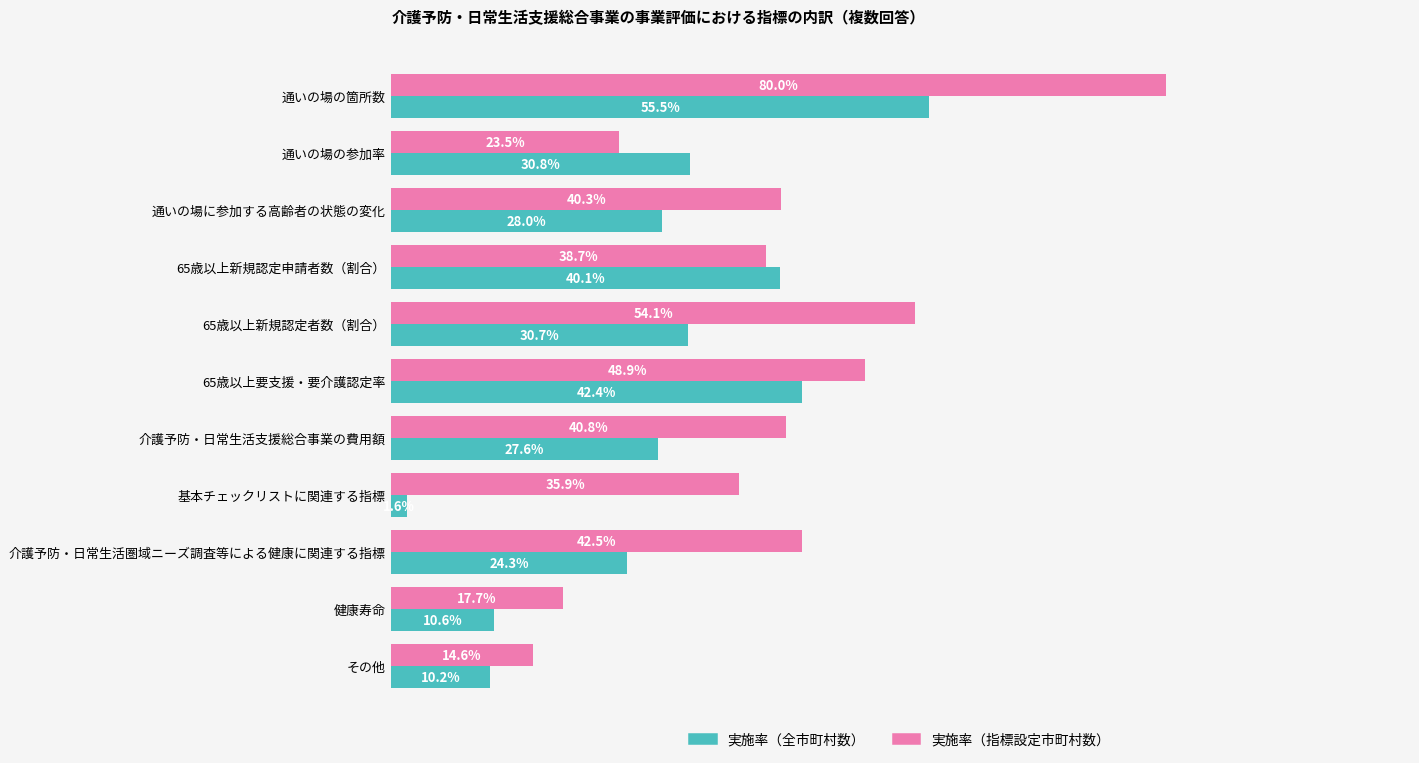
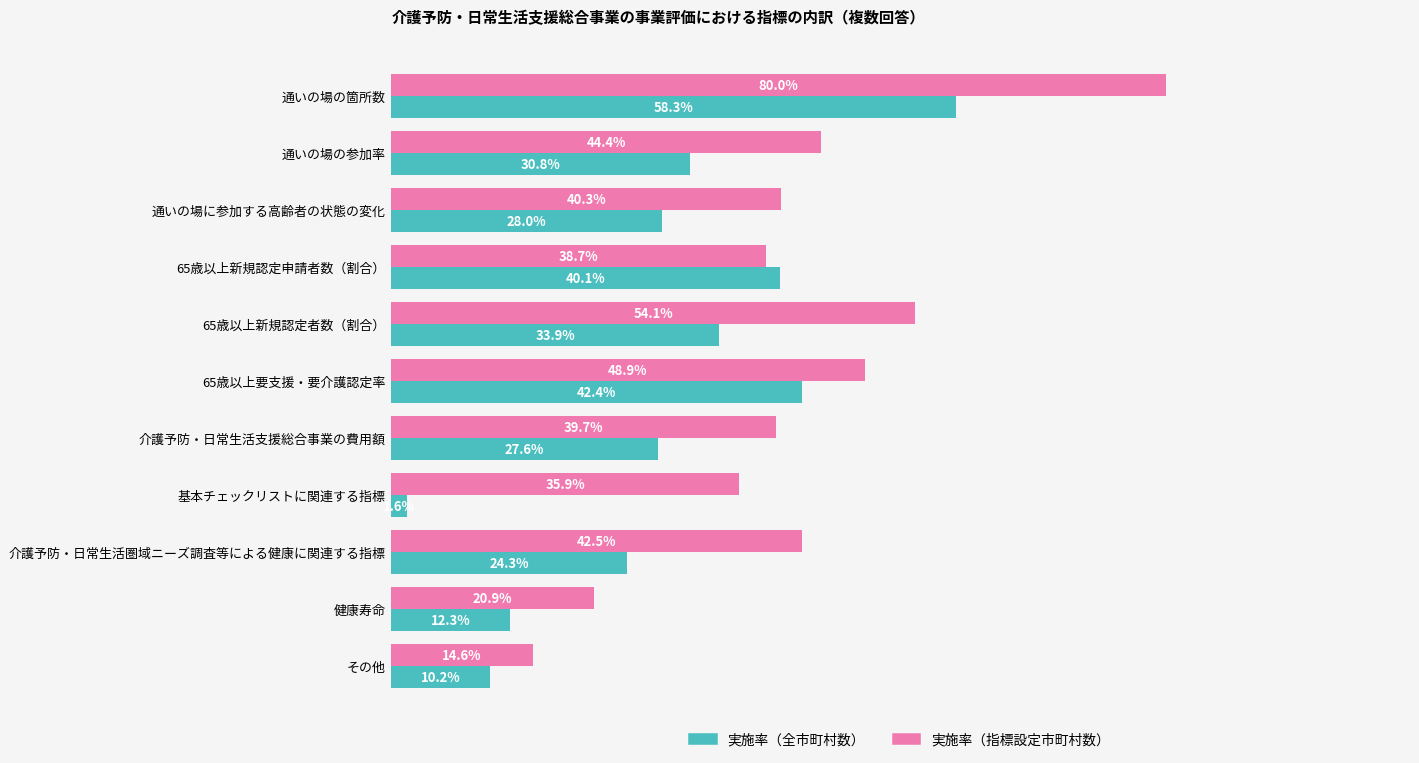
実施率（全市町村数）, 通いの場の箇所数: 55.5% -> 58.3%
実施率（指標設定市町村数）, 通いの場の参加率: 23.5% -> 44.4%
実施率（全市町村数）, 65歳以上新規認定者数（割合）: 30.7% -> 33.9%
実施率（指標設定市町村数）, 介護予防・日常生活支援総合事業の費用額: 40.8% -> 39.7%
実施率（指標設定市町村数）, 健康寿命: 17.7% -> 20.9%
実施率（全市町村数）, 健康寿命: 10.6% -> 12.3%
